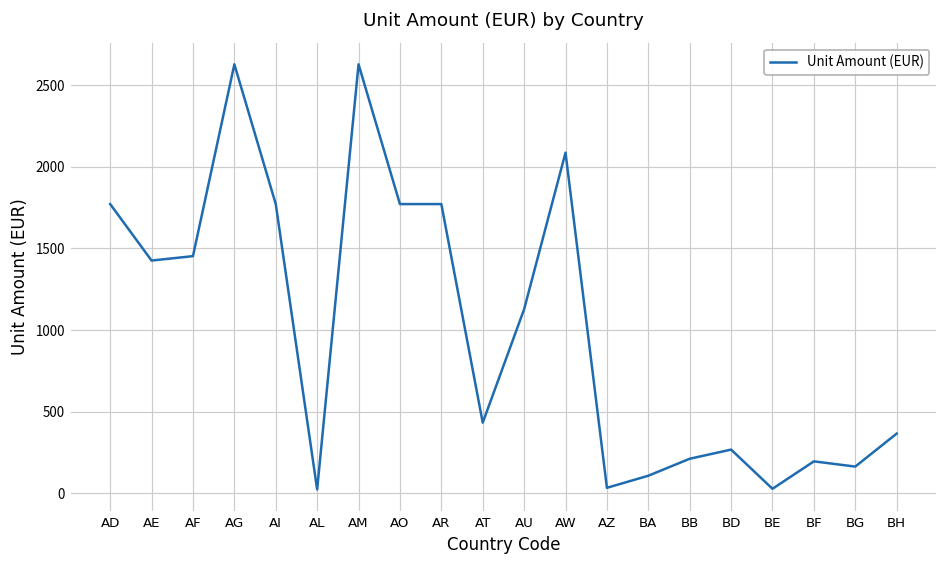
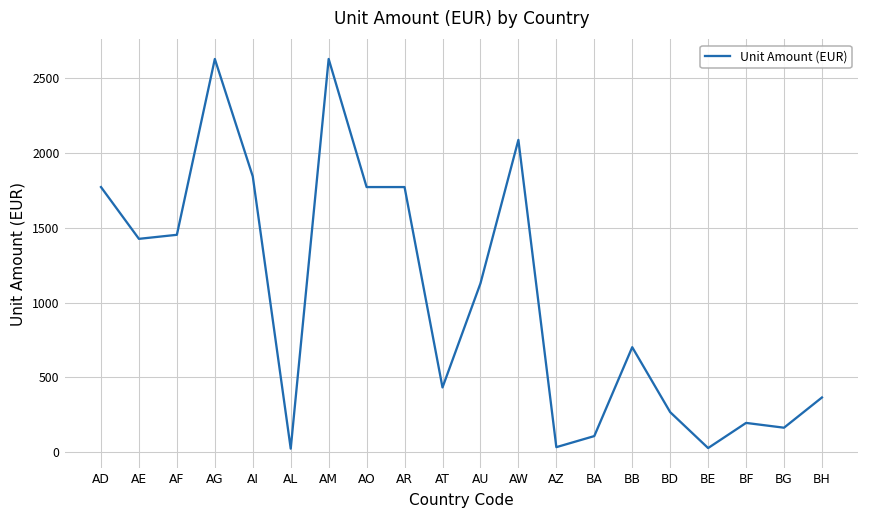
AI: 1770 -> 1840
BB: 210 -> 700
